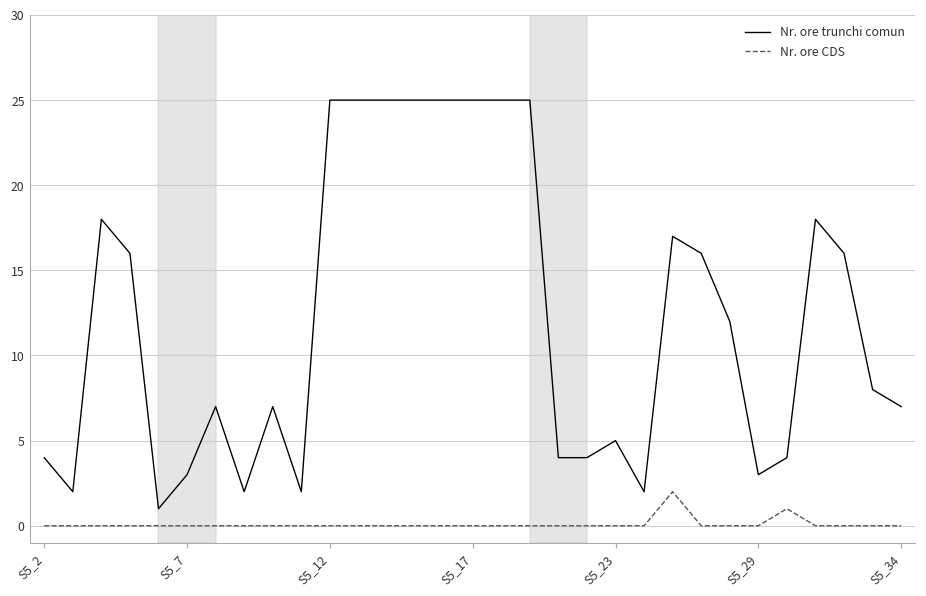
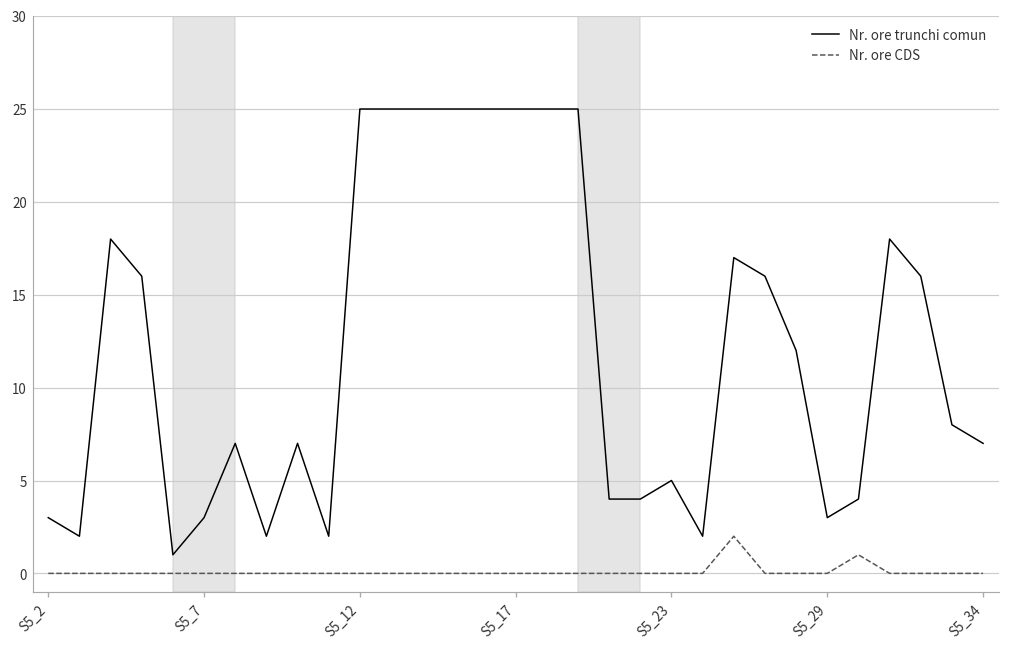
Nr. ore trunchi comun, S5_2: 4 -> 3
